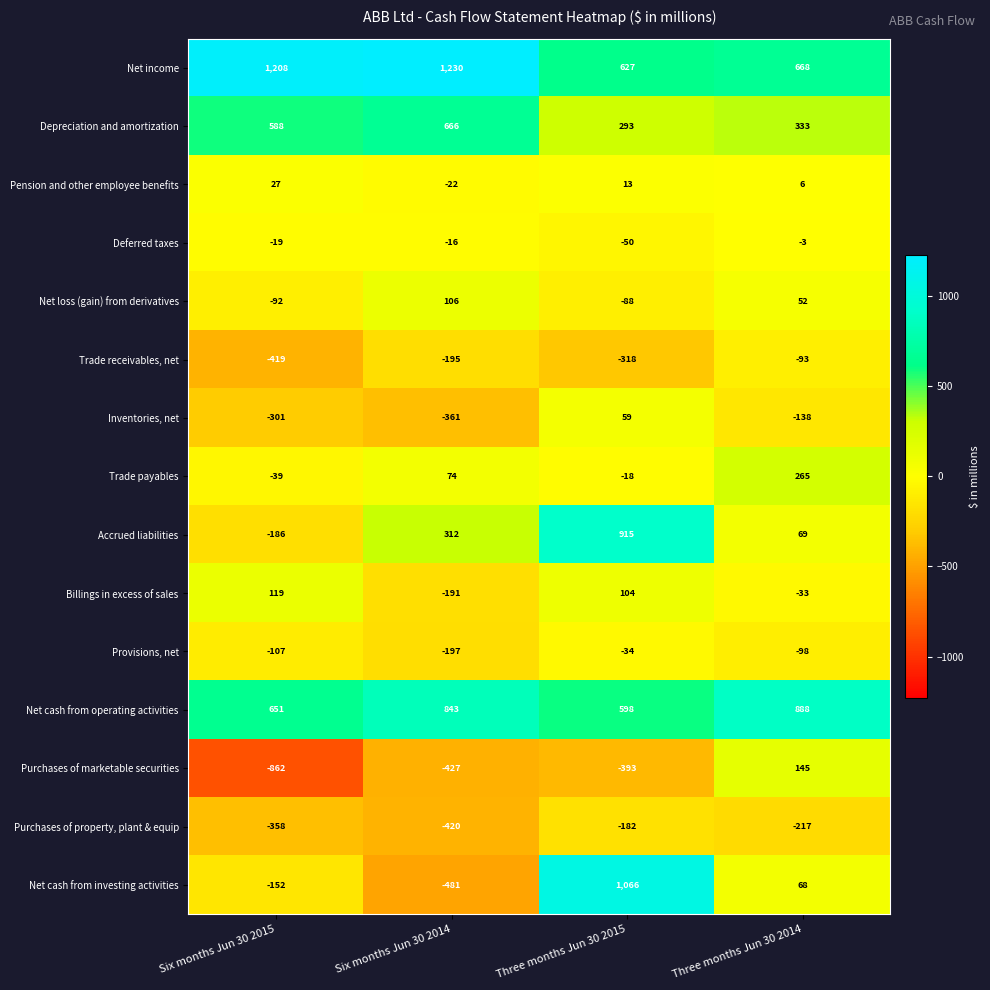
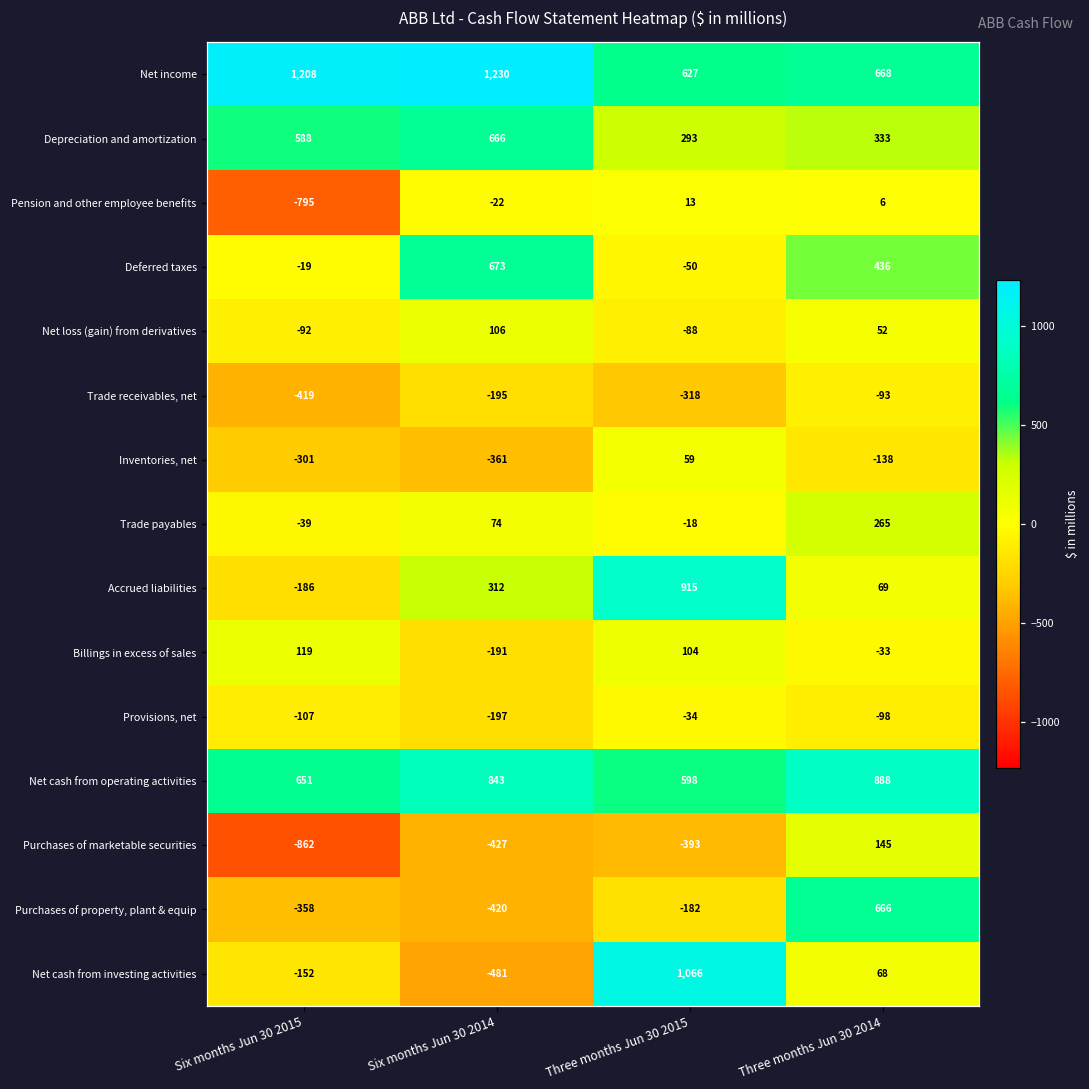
Pension and other employee benefits, Six months Jun 30 2015: 27 -> -795
Deferred taxes, Six months Jun 30 2014: -16 -> 673
Deferred taxes, Three months Jun 30 2014: -3 -> 436
Purchases of property, plant & equip, Three months Jun 30 2014: -217 -> 666
